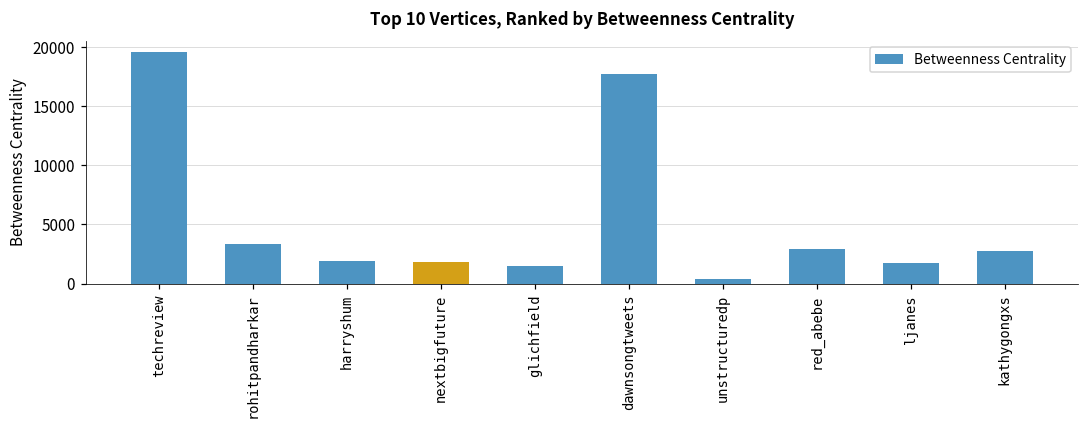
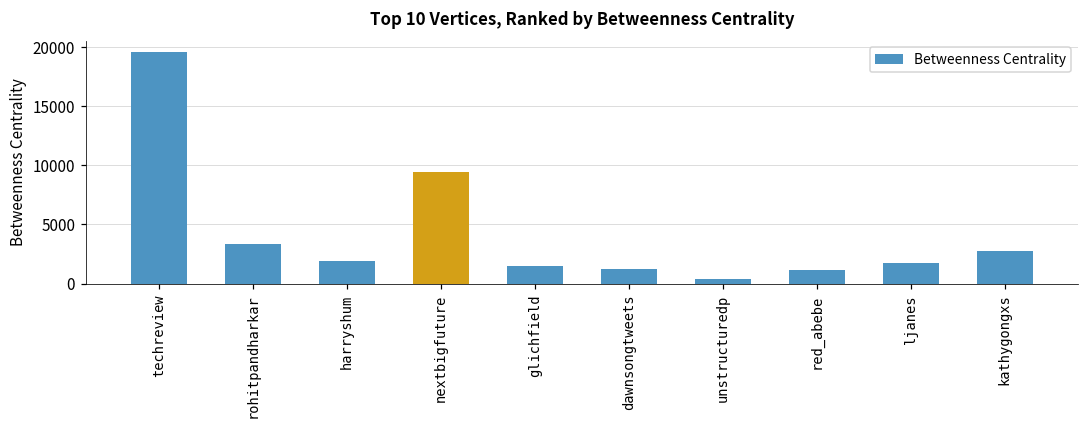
nextbigfuture: 1800 -> 9500
dawnsongtweets: 17700 -> 1200
red_abebe: 3000 -> 1100
